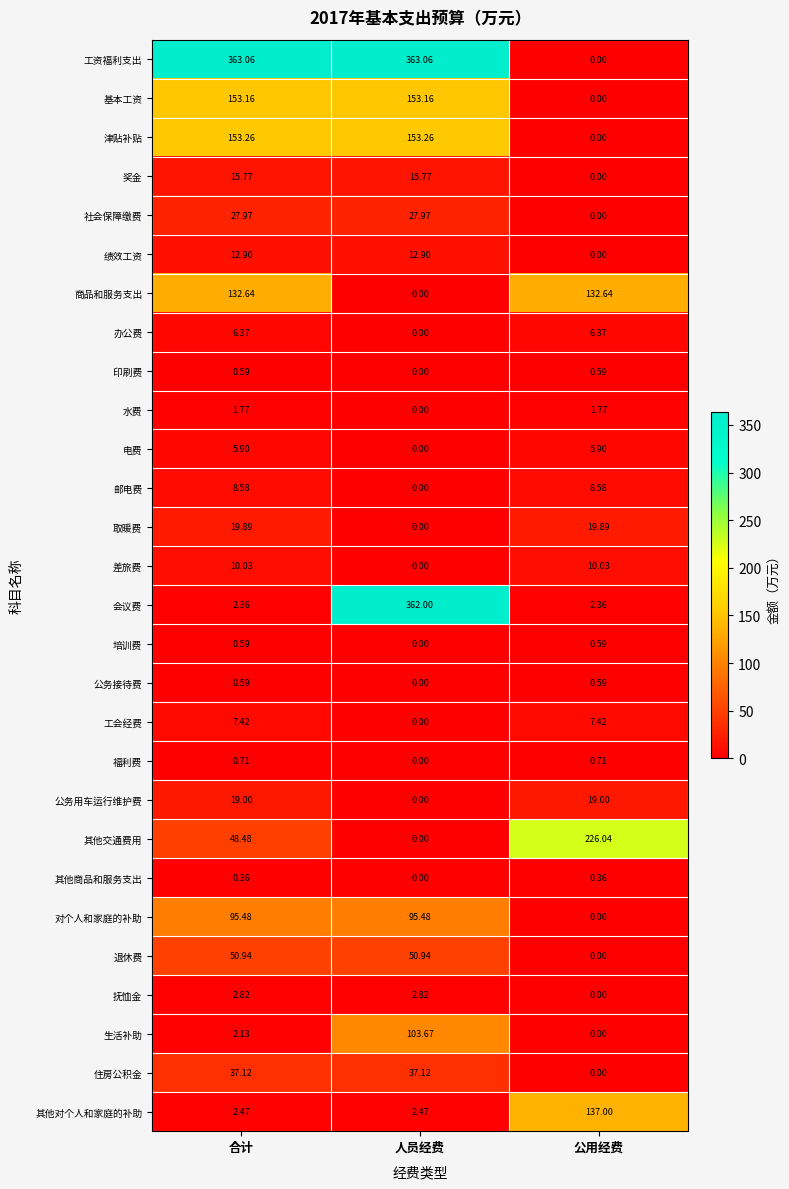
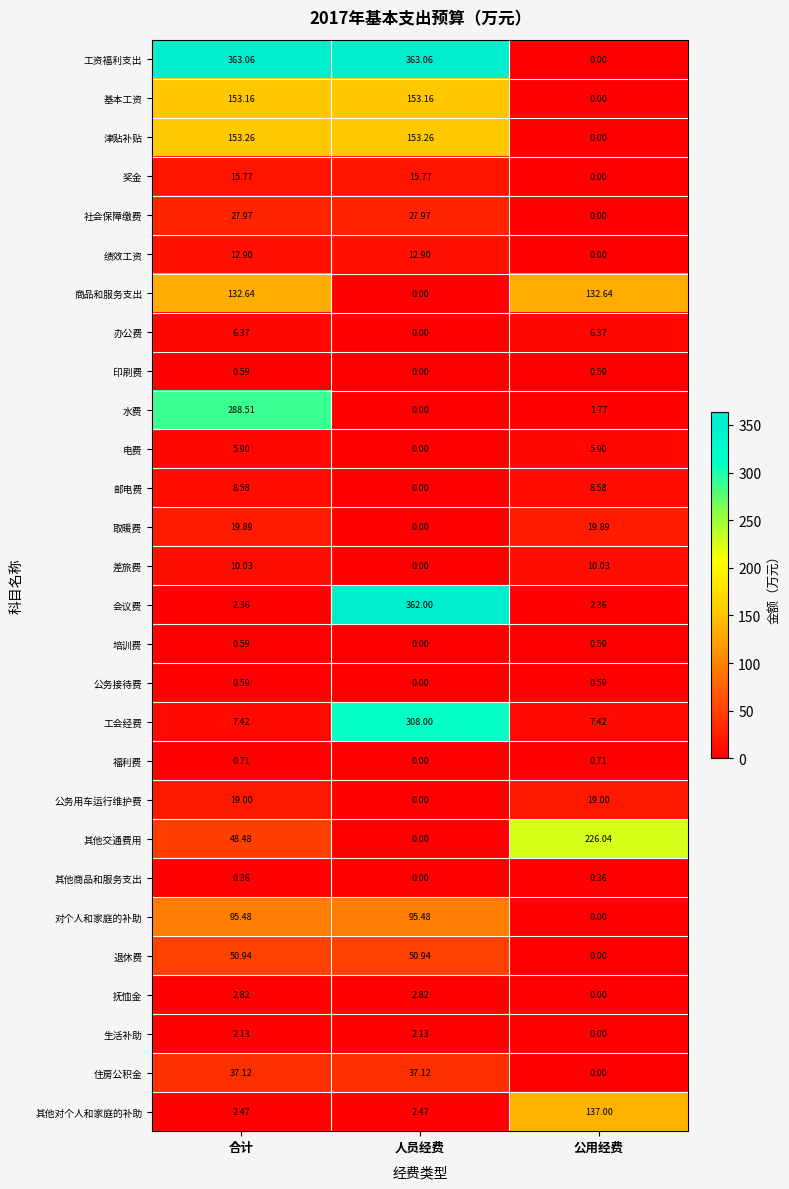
水费, 合计: 1.77 -> 288.51
工会经费, 人员经费: 0.00 -> 308.00
生活补助, 人员经费: 103.67 -> 2.13
